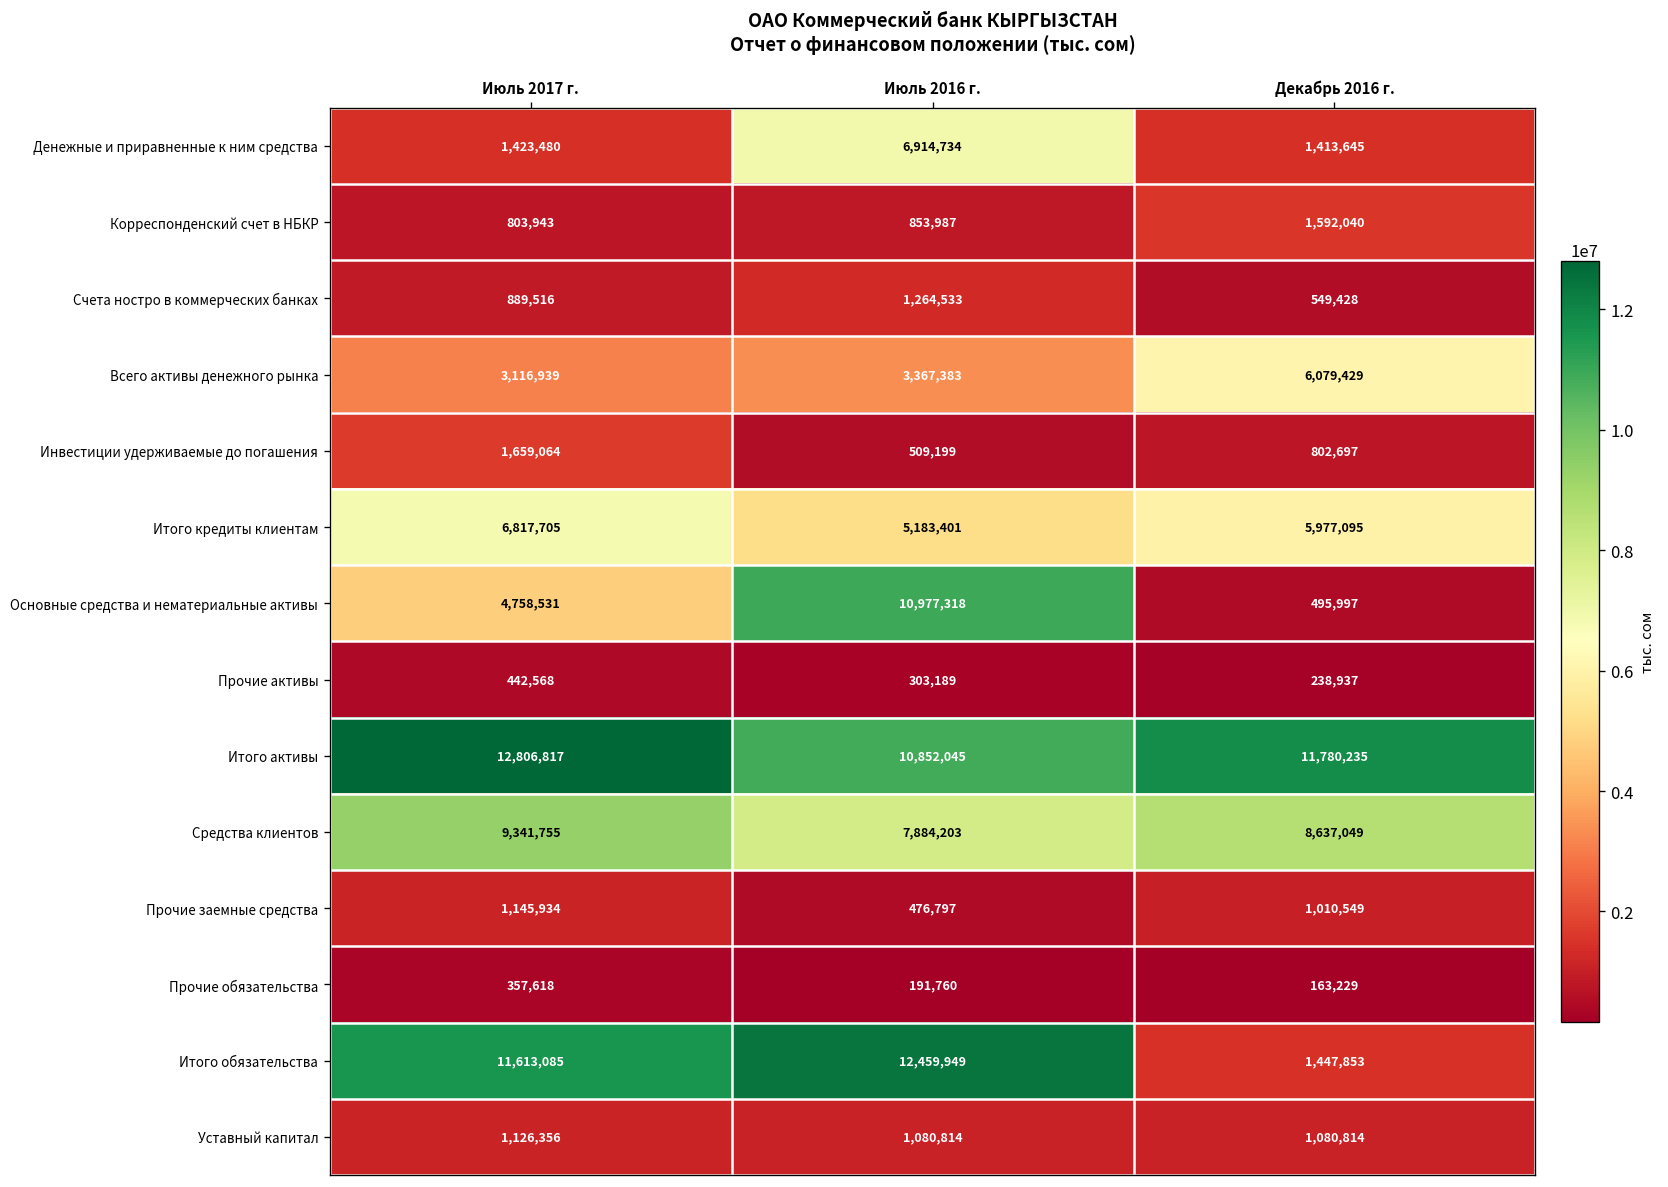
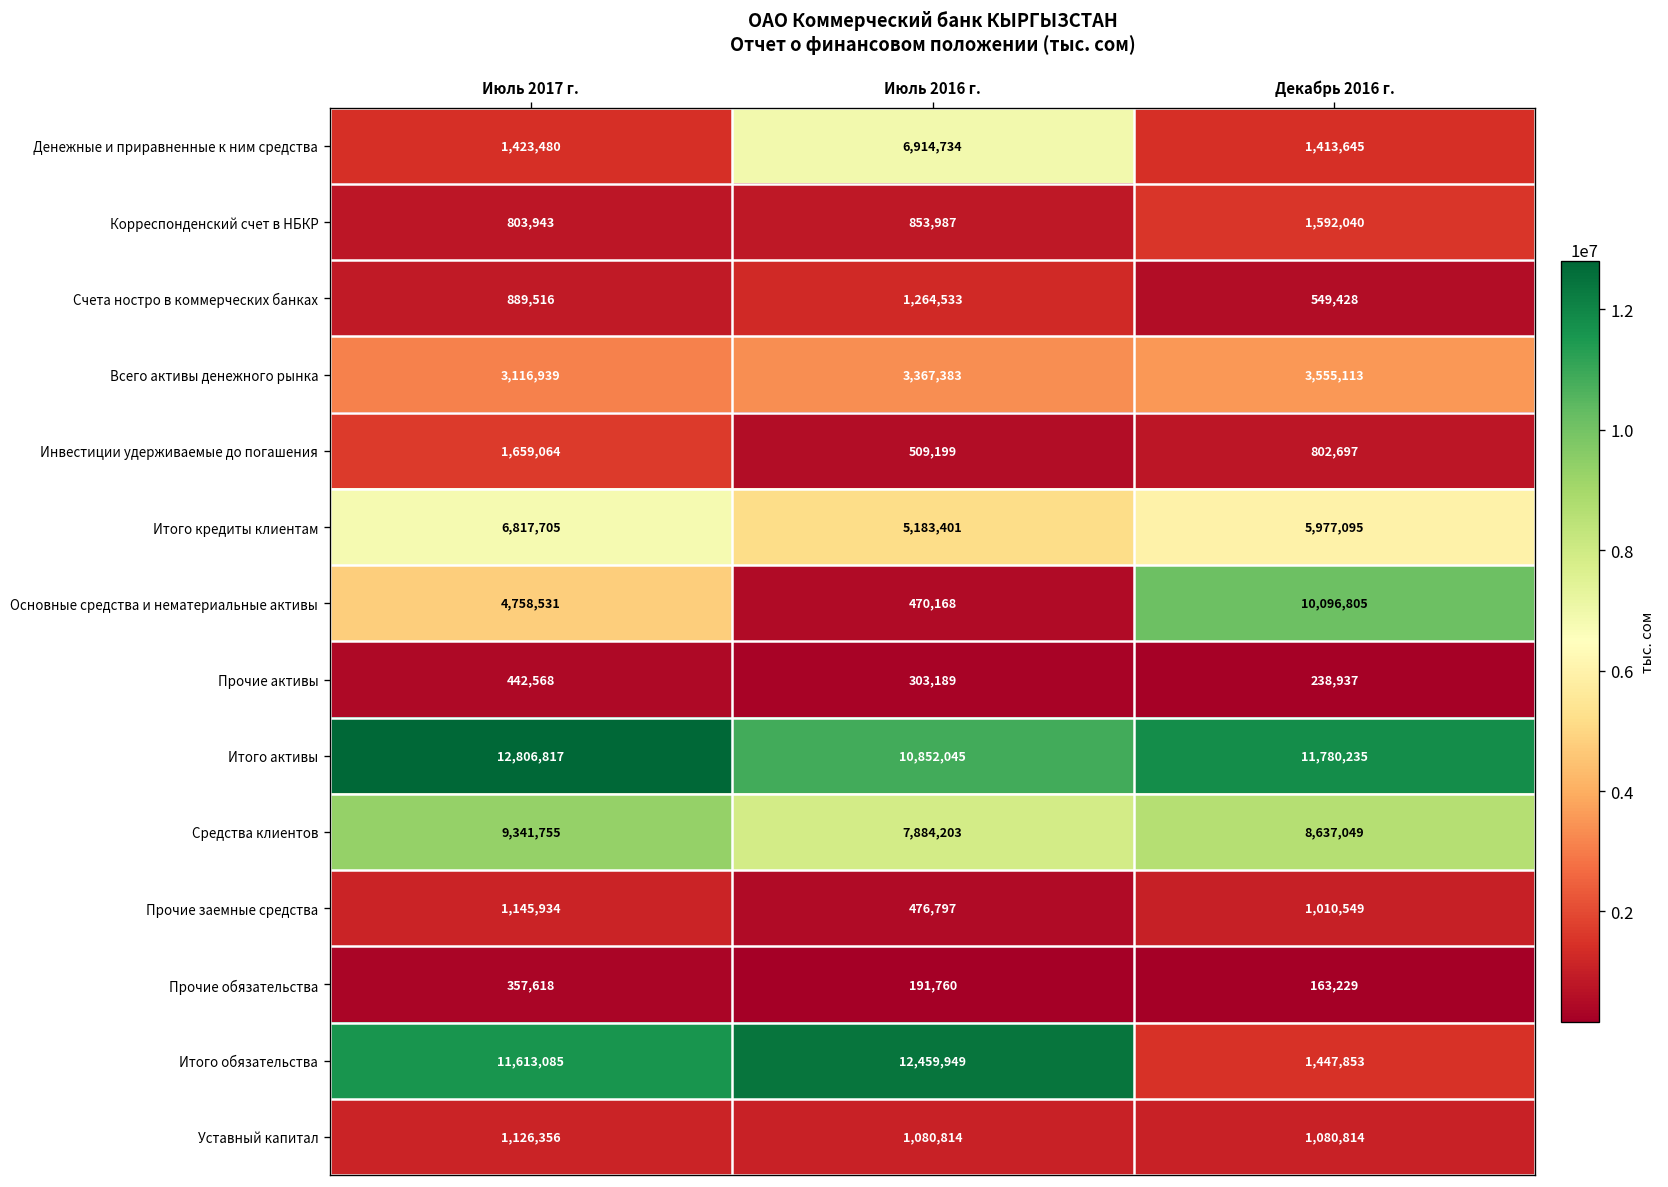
Всего активы денежного рынка, Декабрь 2016 г.: 6,079,429 -> 3,555,113
Основные средства и нематериальные активы, Июль 2016 г.: 10,977,318 -> 470,168
Основные средства и нематериальные активы, Декабрь 2016 г.: 495,997 -> 10,096,805
